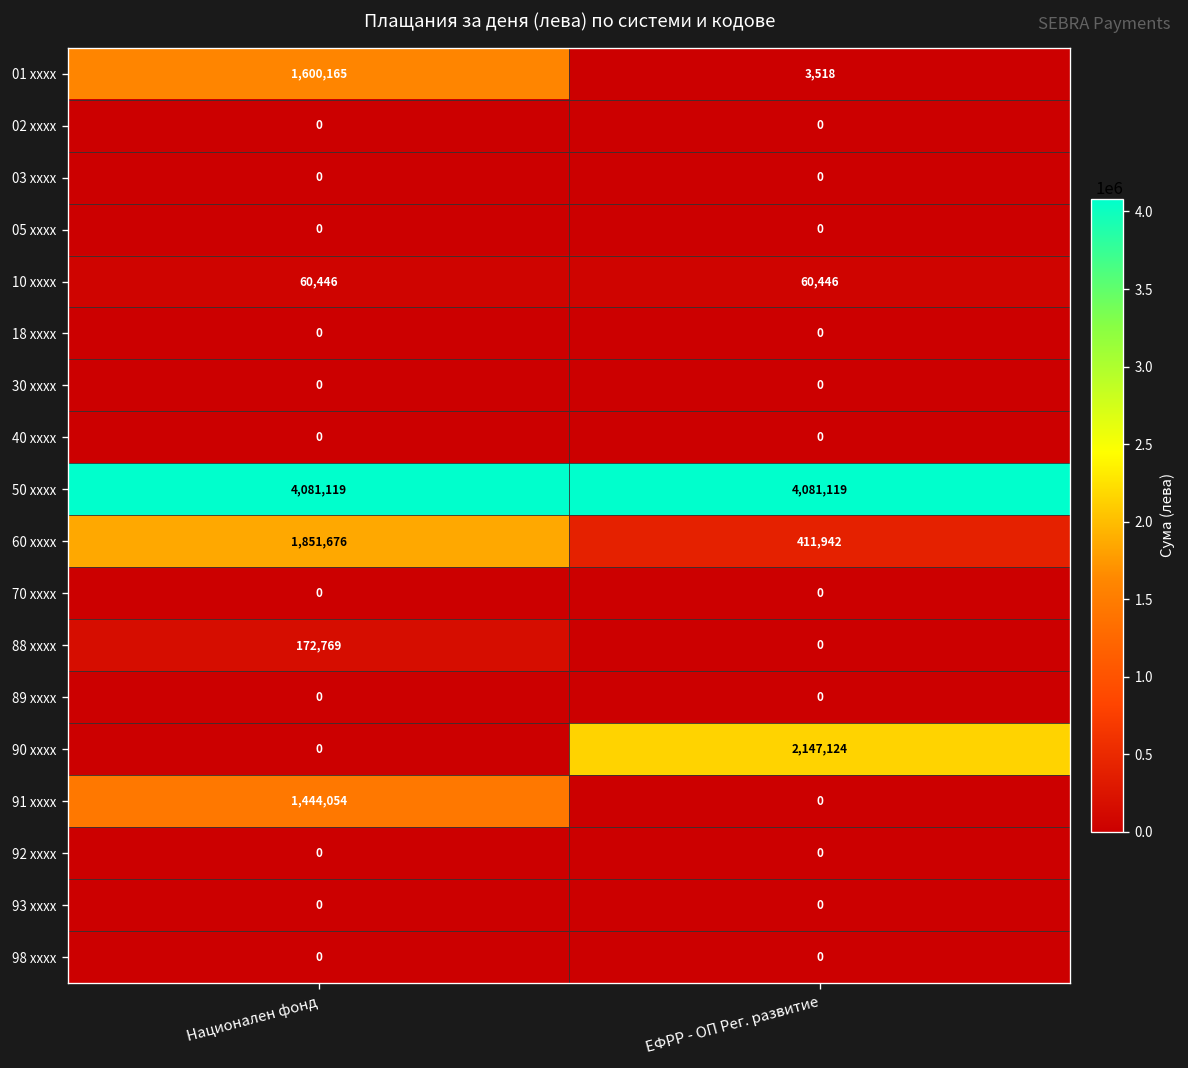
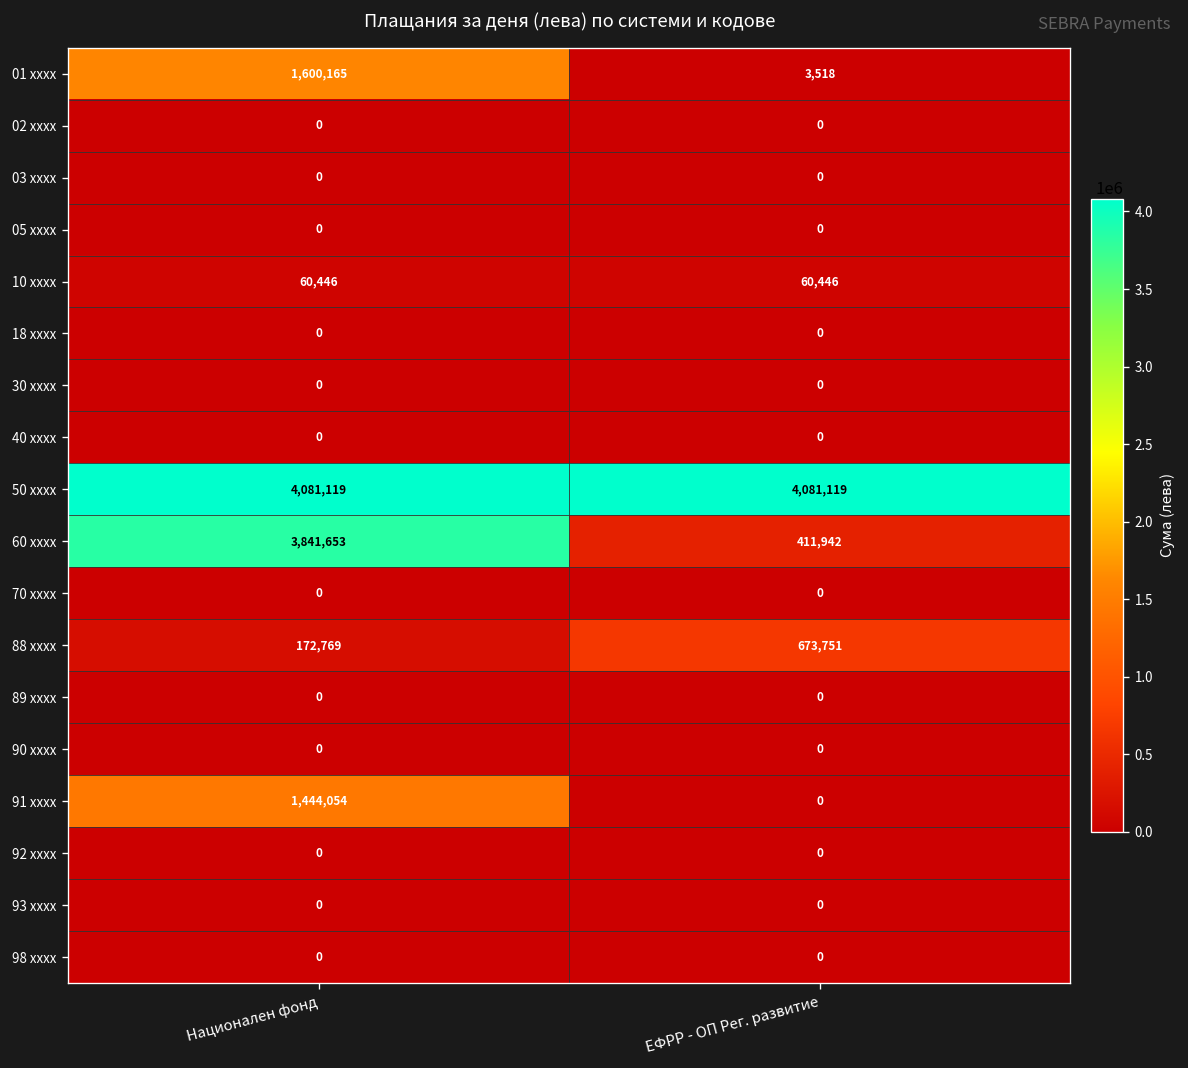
60 xxxx, Национален фонд: 1,851,676 -> 3,841,653
88 xxxx, ЕФРР - ОП Рег. развитие: 0 -> 673,751
90 xxxx, ЕФРР - ОП Рег. развитие: 2,147,124 -> 0
